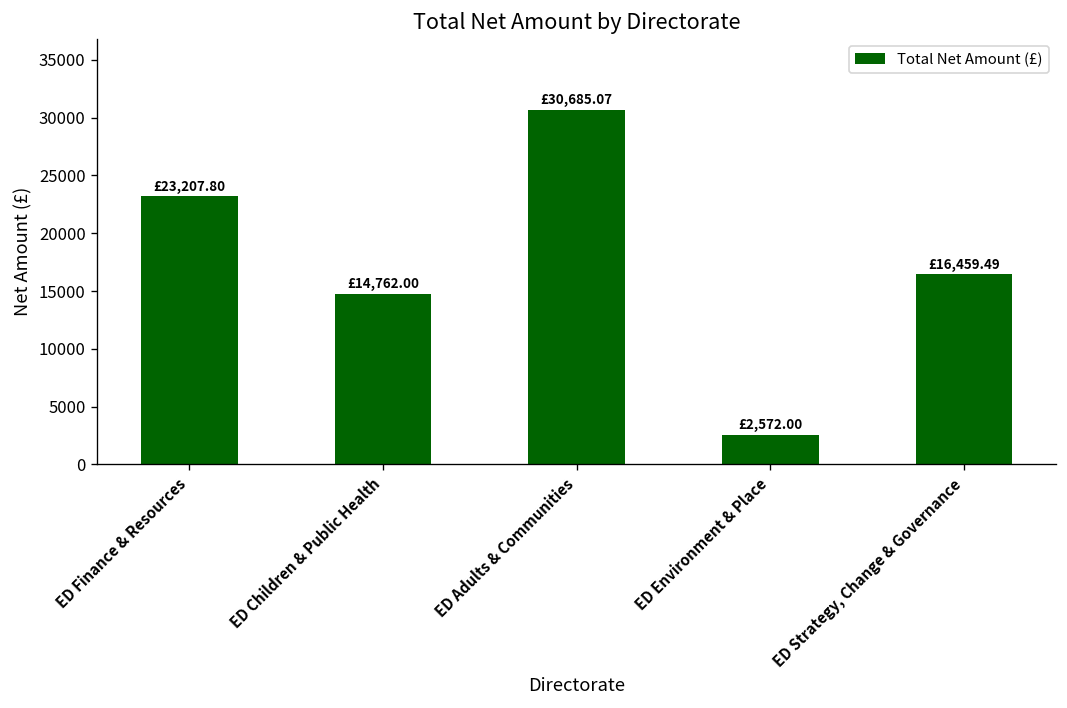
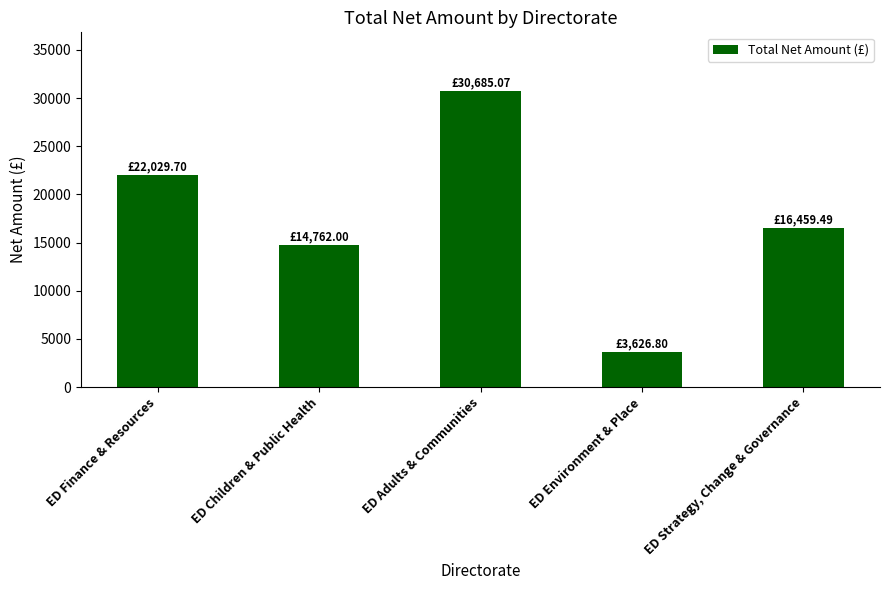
ED Finance & Resources: £23,207.80 -> £22,029.70
ED Environment & Place: £2,572.00 -> £3,626.80
